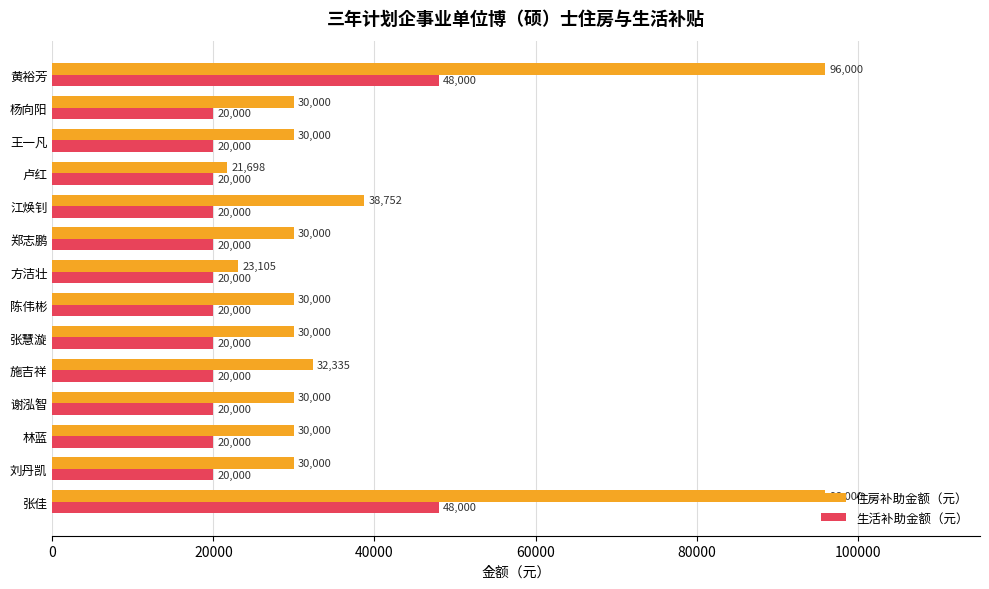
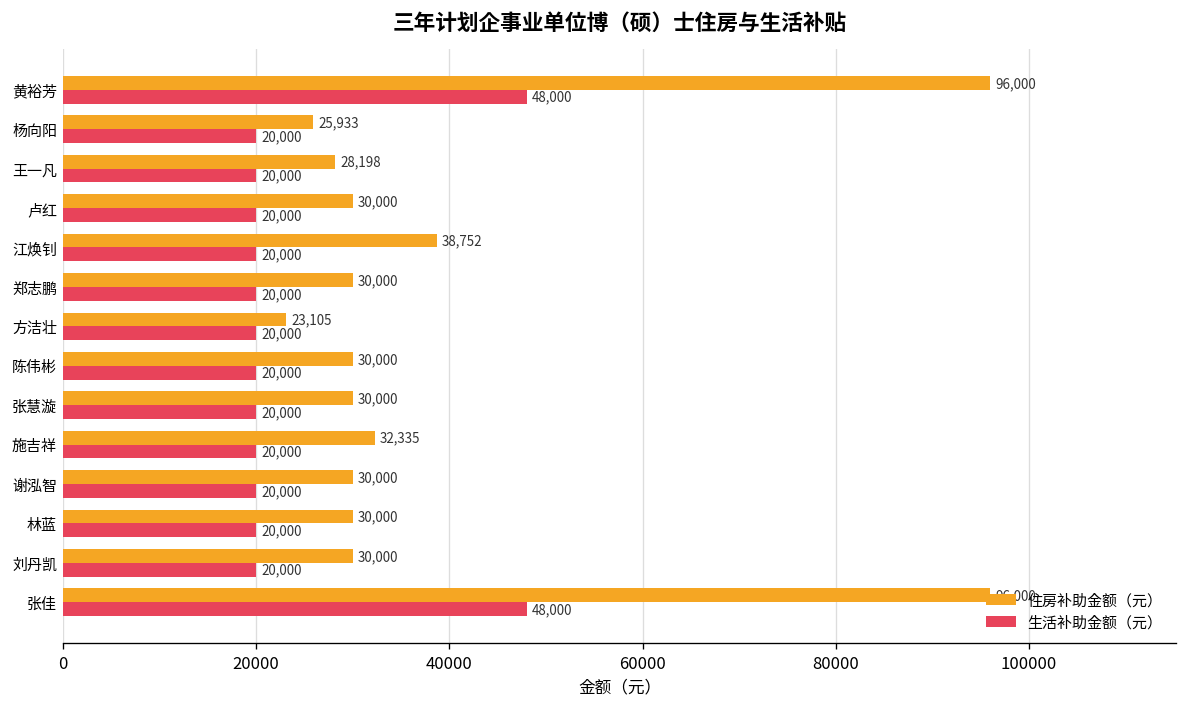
住房补助金额（元）, 杨向阳: 30,000 -> 25,933
住房补助金额（元）, 王一凡: 30,000 -> 28,198
住房补助金额（元）, 卢红: 21,698 -> 30,000
